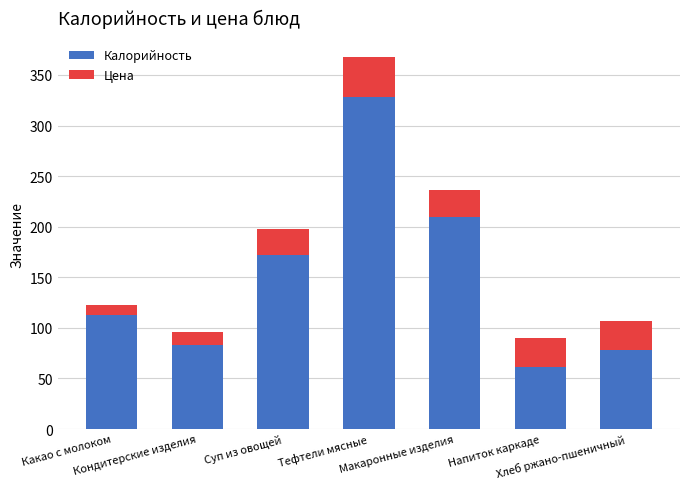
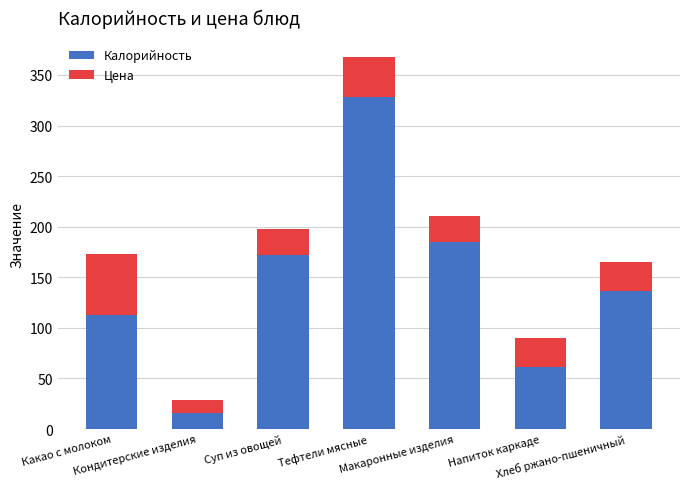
Цена, Какао с молоком: 10 -> 60
Калорийность, Кондитерские изделия: 83 -> 16
Калорийность, Макаронные изделия: 210 -> 185
Калорийность, Хлеб ржано-пшеничный: 78 -> 136
